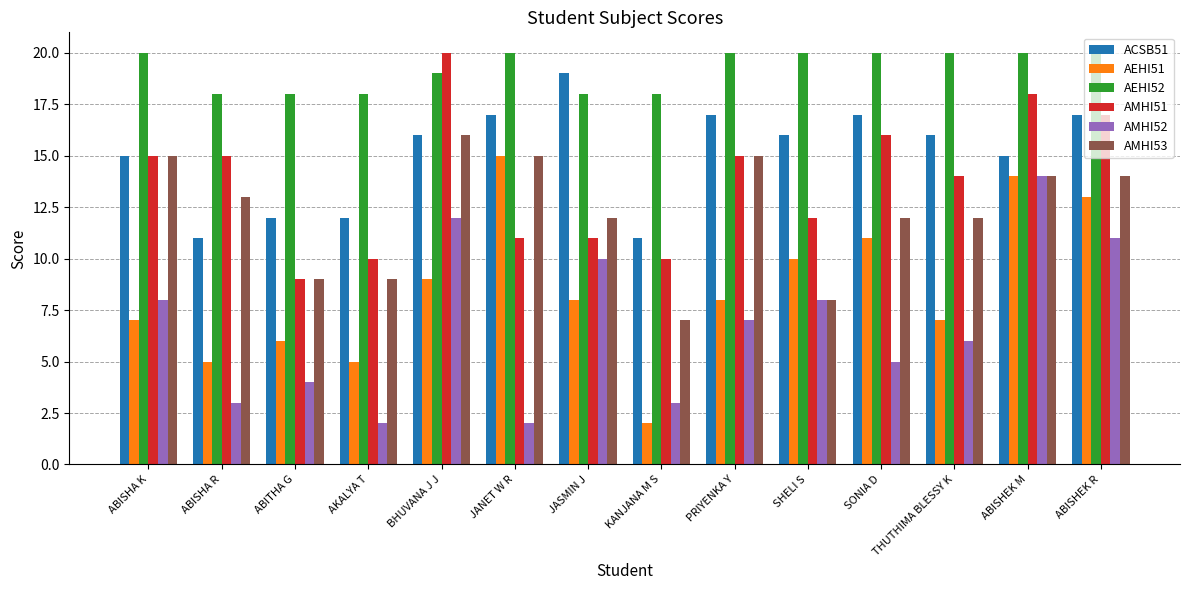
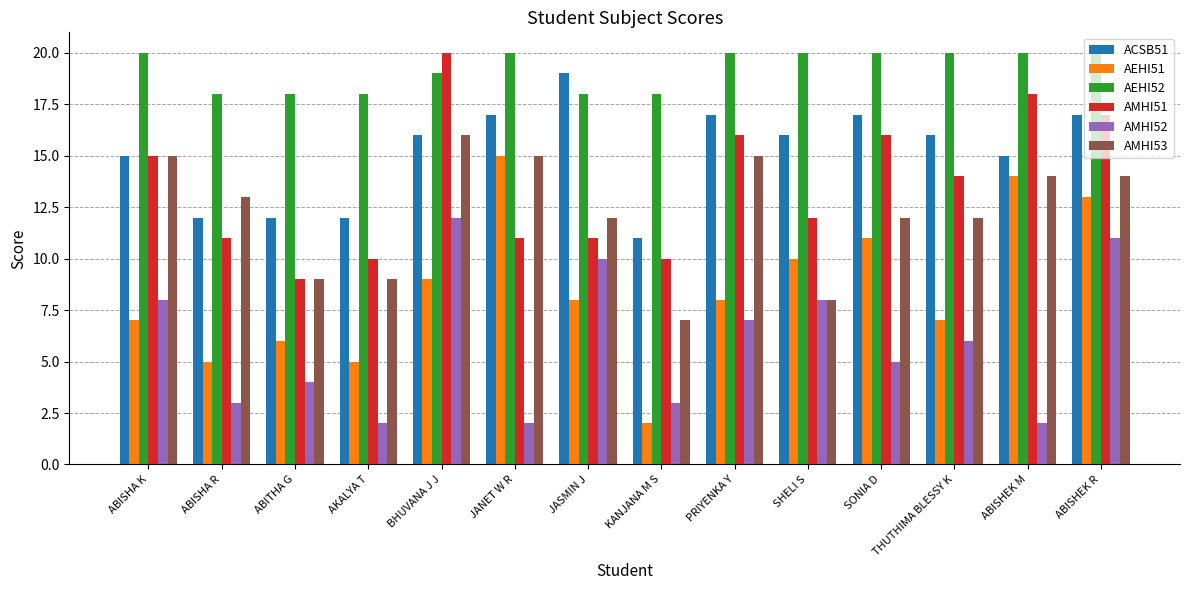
ACSB51, ABISHA R: 11 -> 12
AMHI51, ABISHA R: 15 -> 11
AMHI51, PRIYENKA Y: 15 -> 16
AMHI52, ABISHEK M: 14 -> 2
